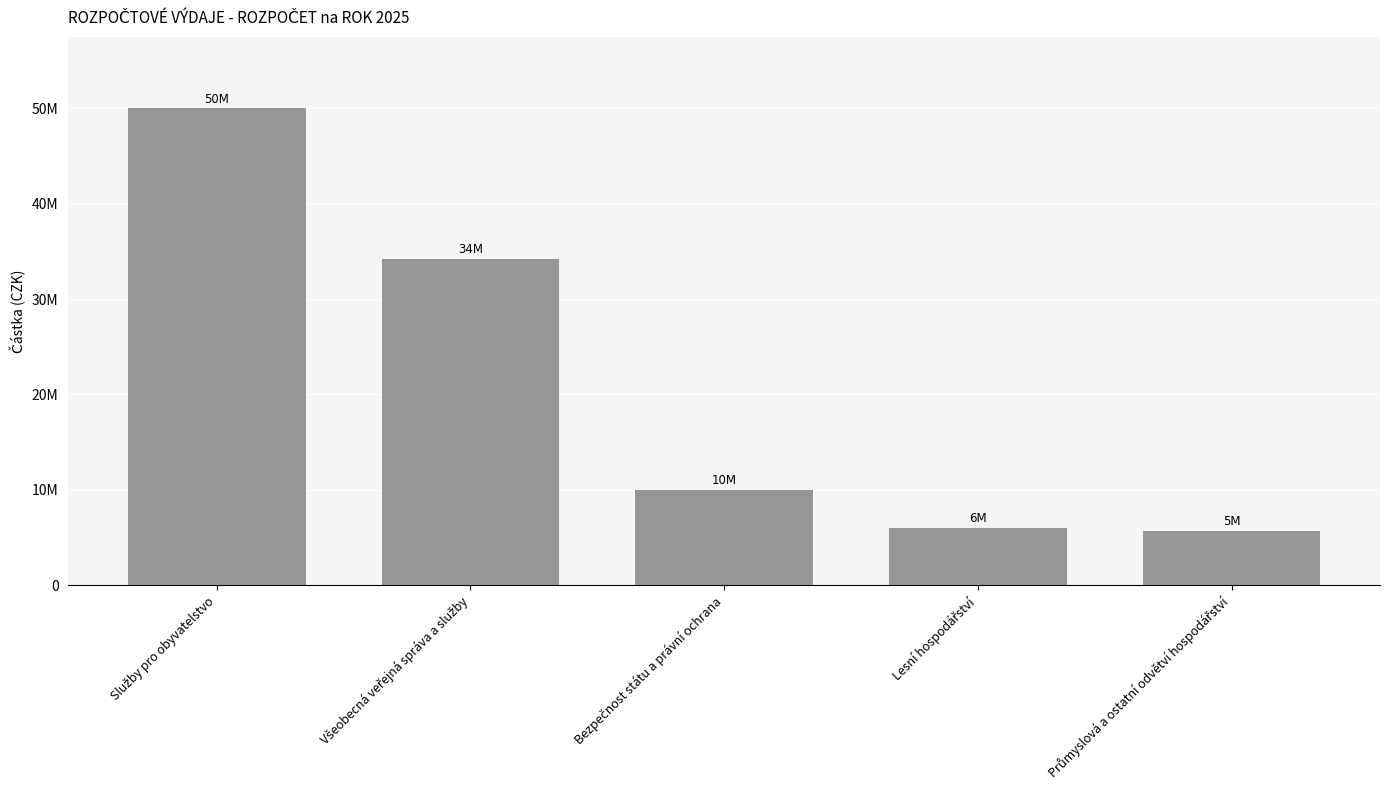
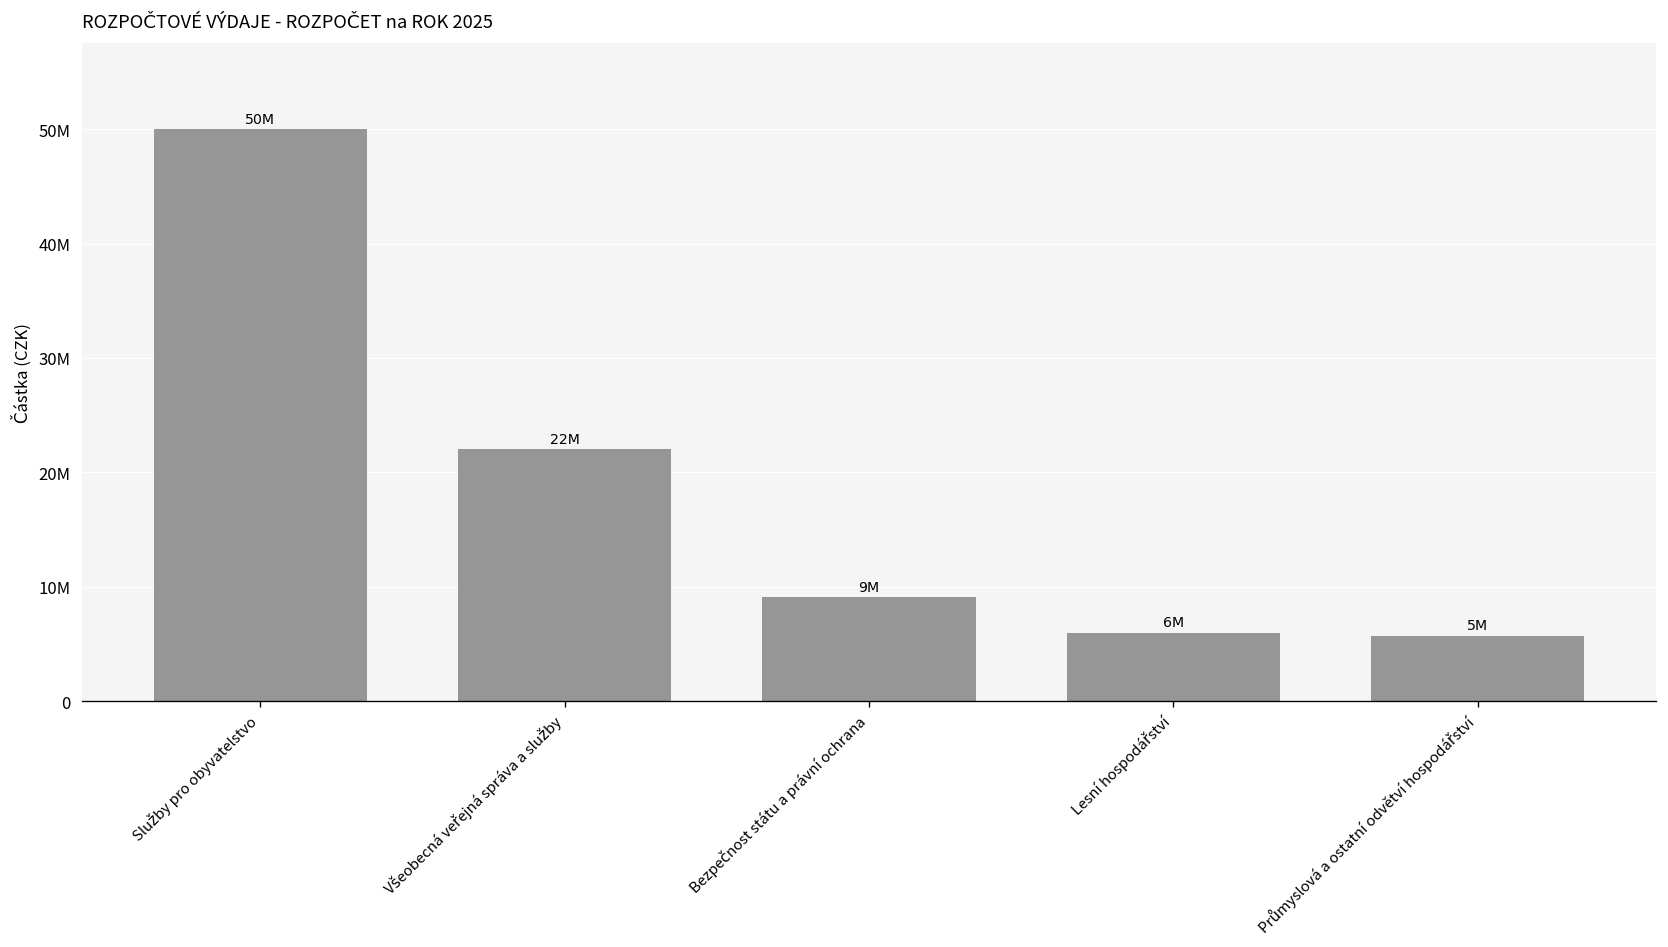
Všeobecná veřejná správa a služby: 34M -> 22M
Bezpečnost státu a právní ochrana: 10M -> 9M
